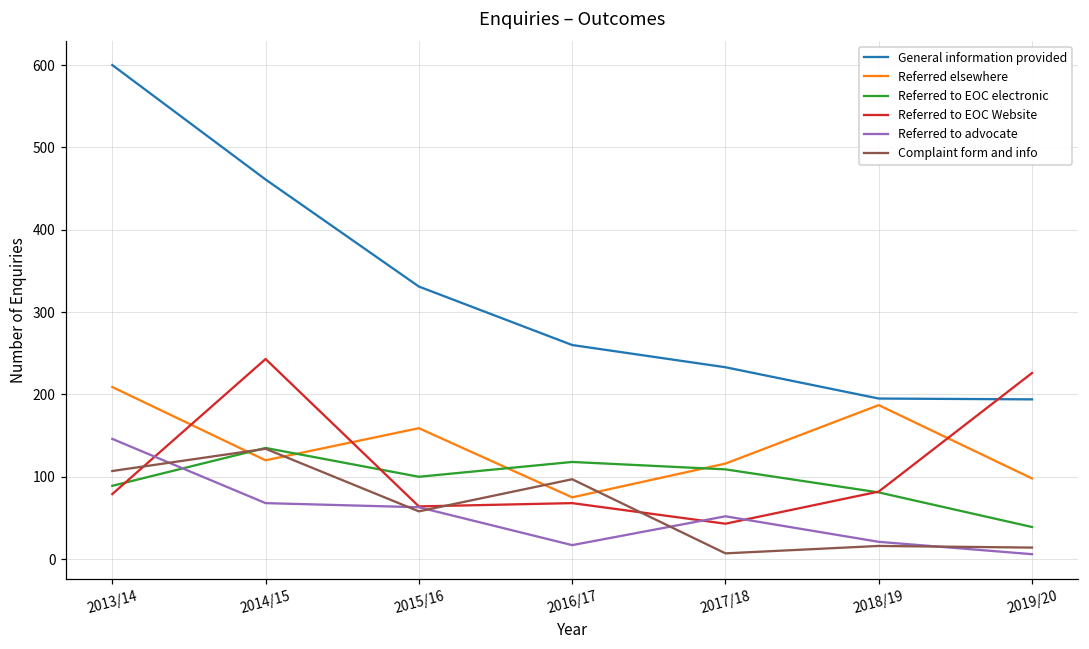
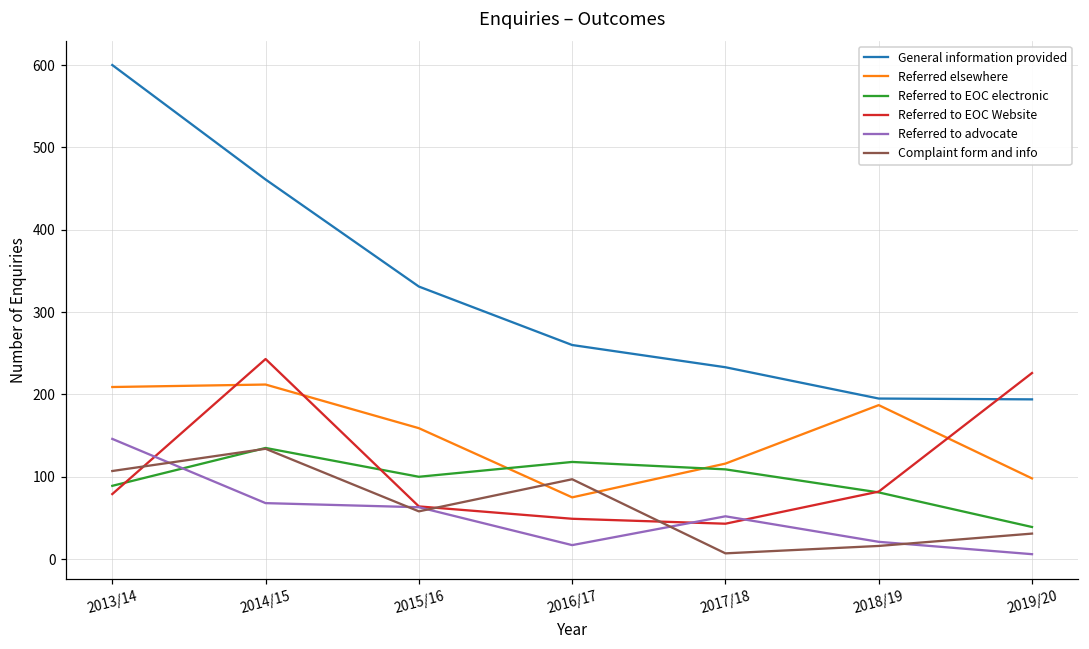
Referred elsewhere, 2014/15: 120 -> 210
Referred to EOC Website, 2016/17: 70 -> 50
Complaint form and info, 2019/20: 10 -> 30
